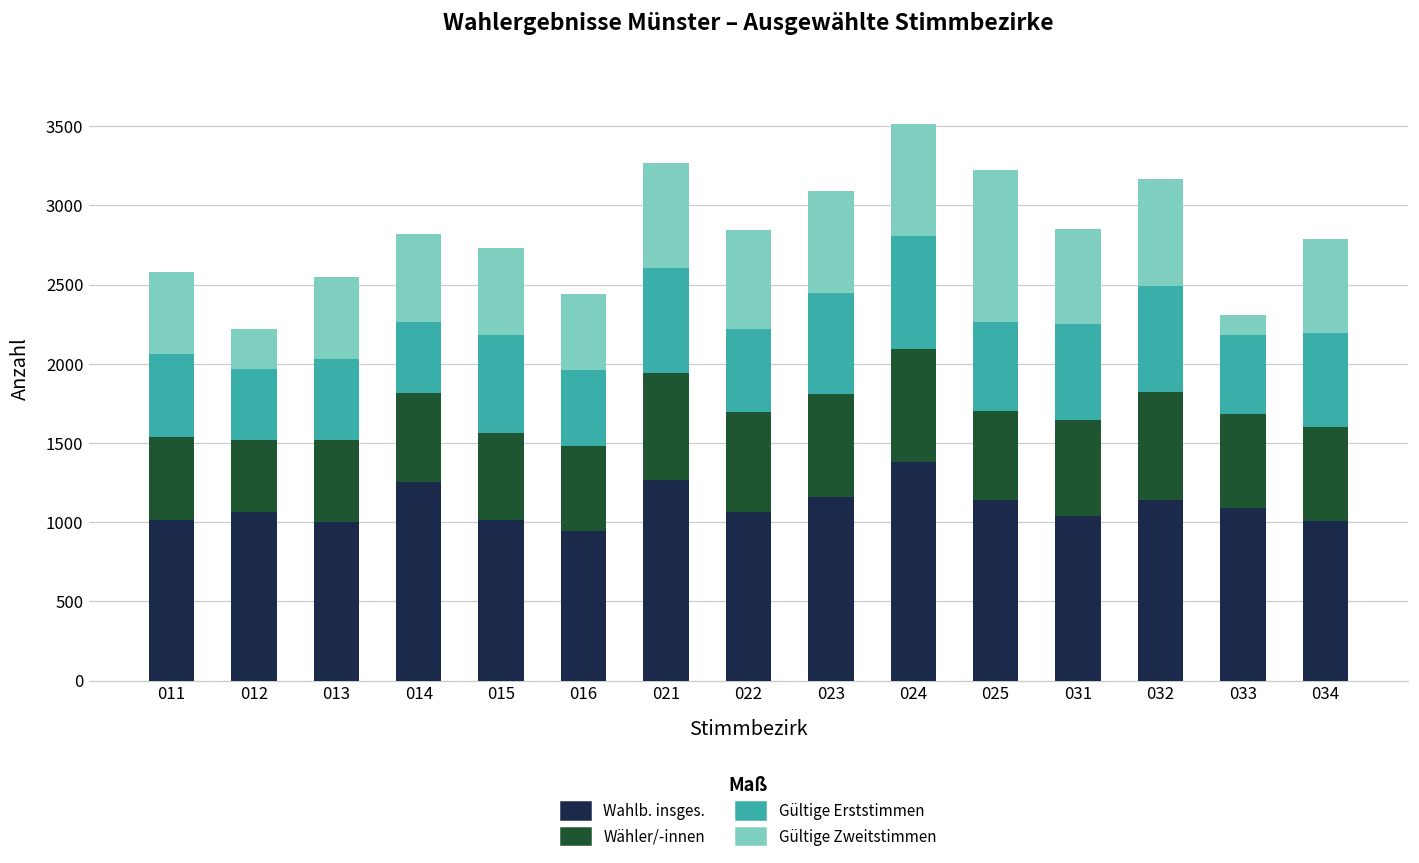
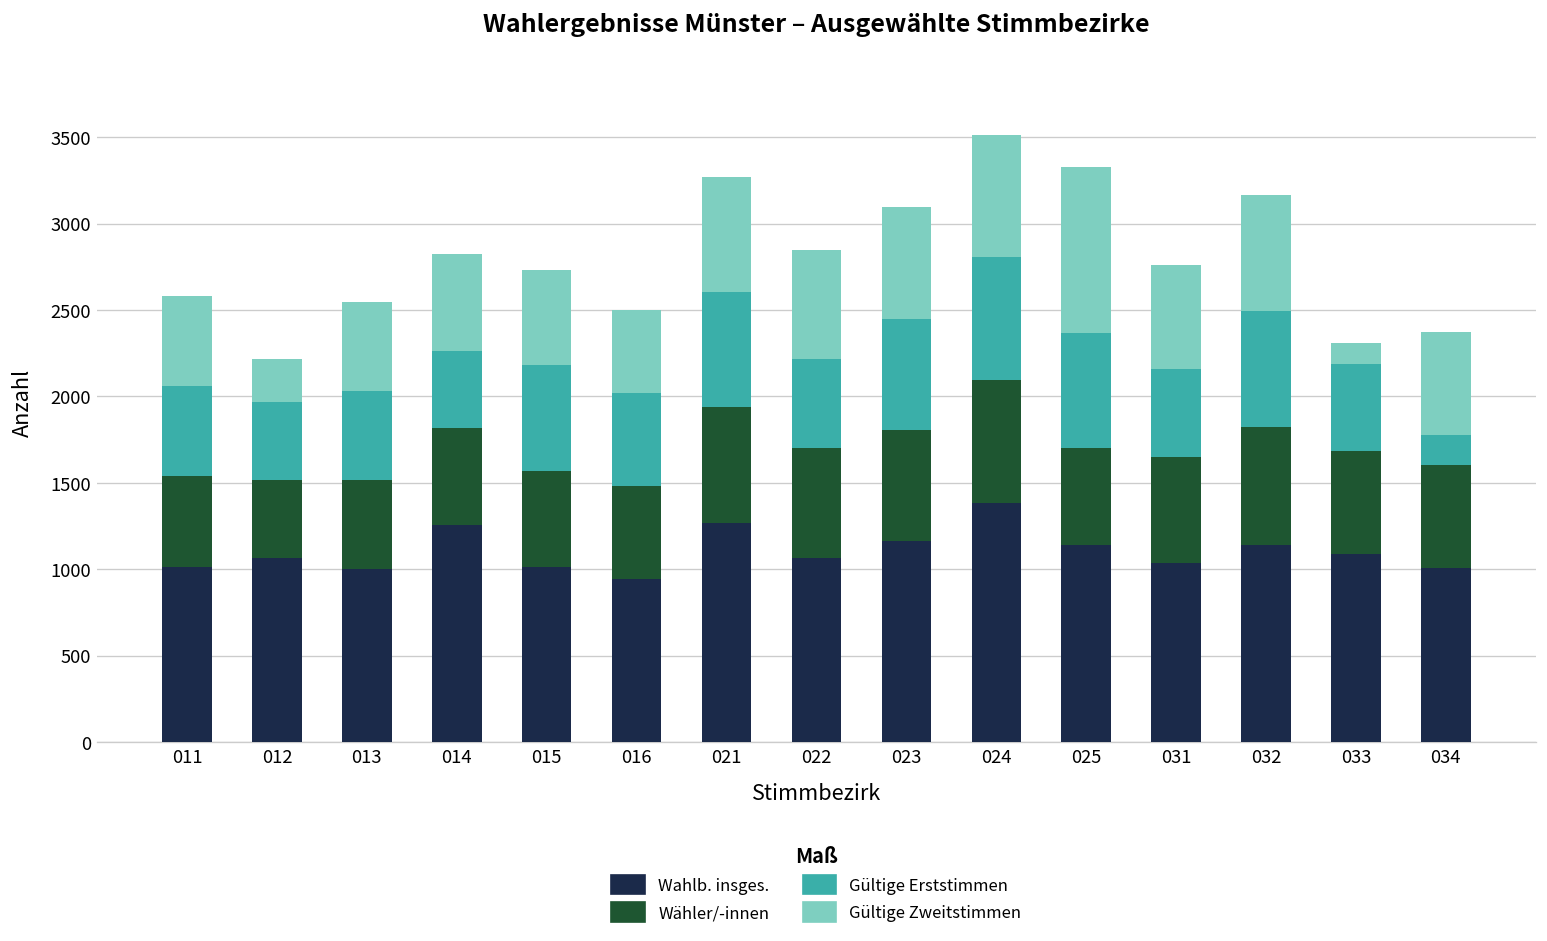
Gültige Erststimmen, 016: 480 -> 540
Gültige Erststimmen, 025: 560 -> 670
Gültige Erststimmen, 031: 600 -> 510
Gültige Erststimmen, 034: 590 -> 180
